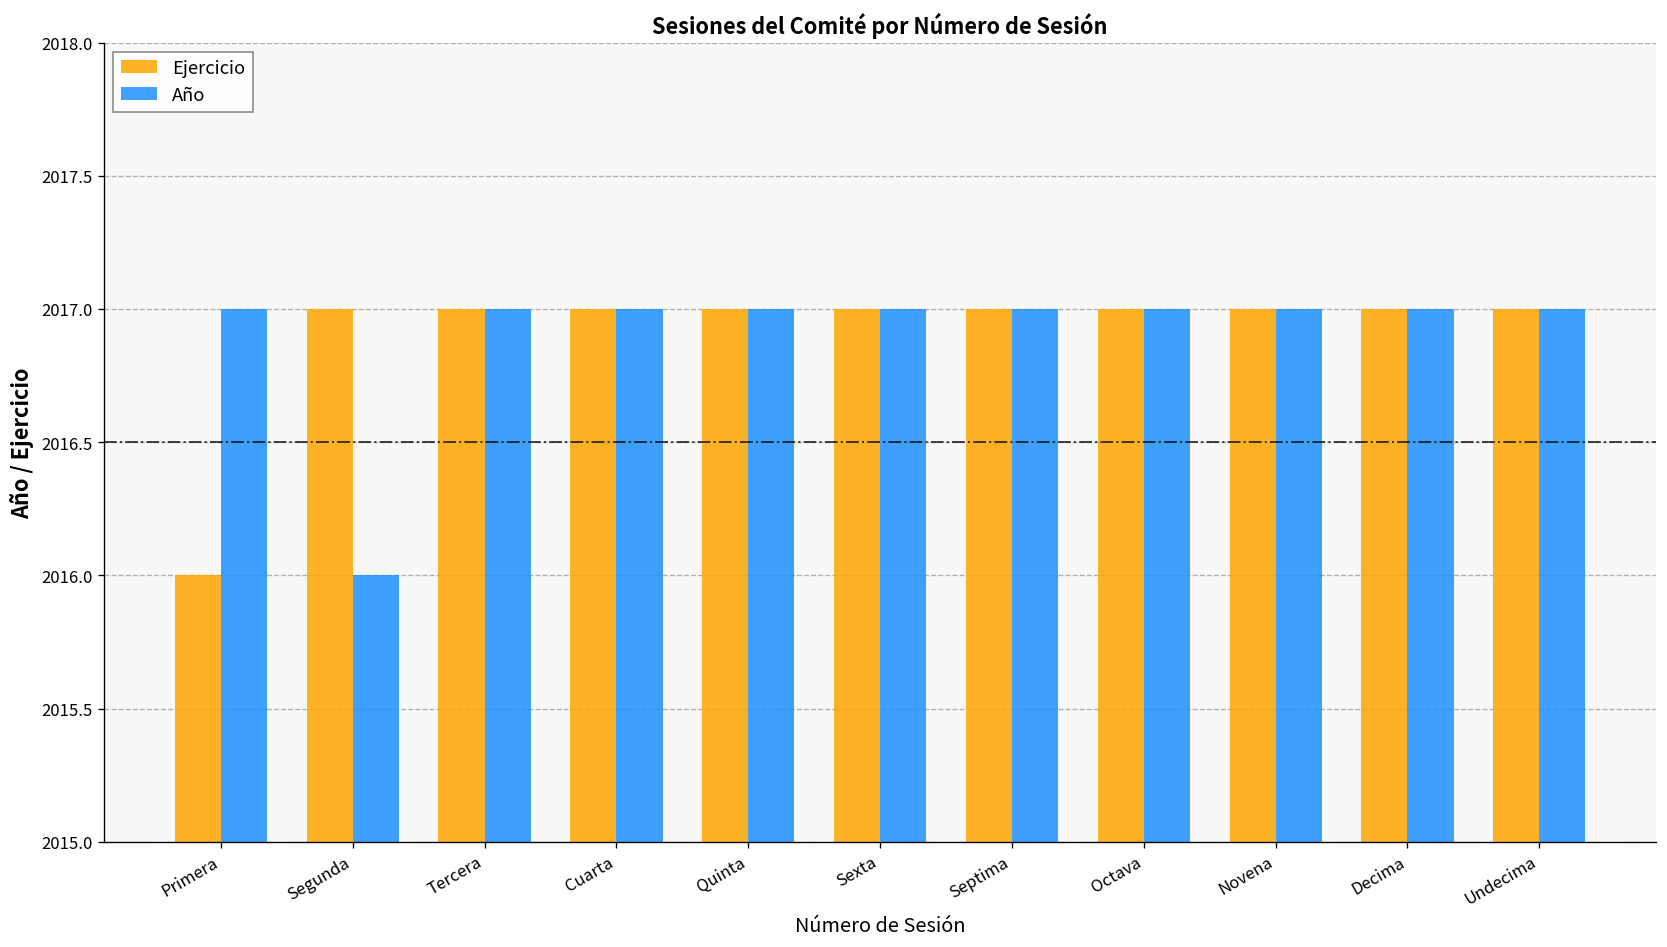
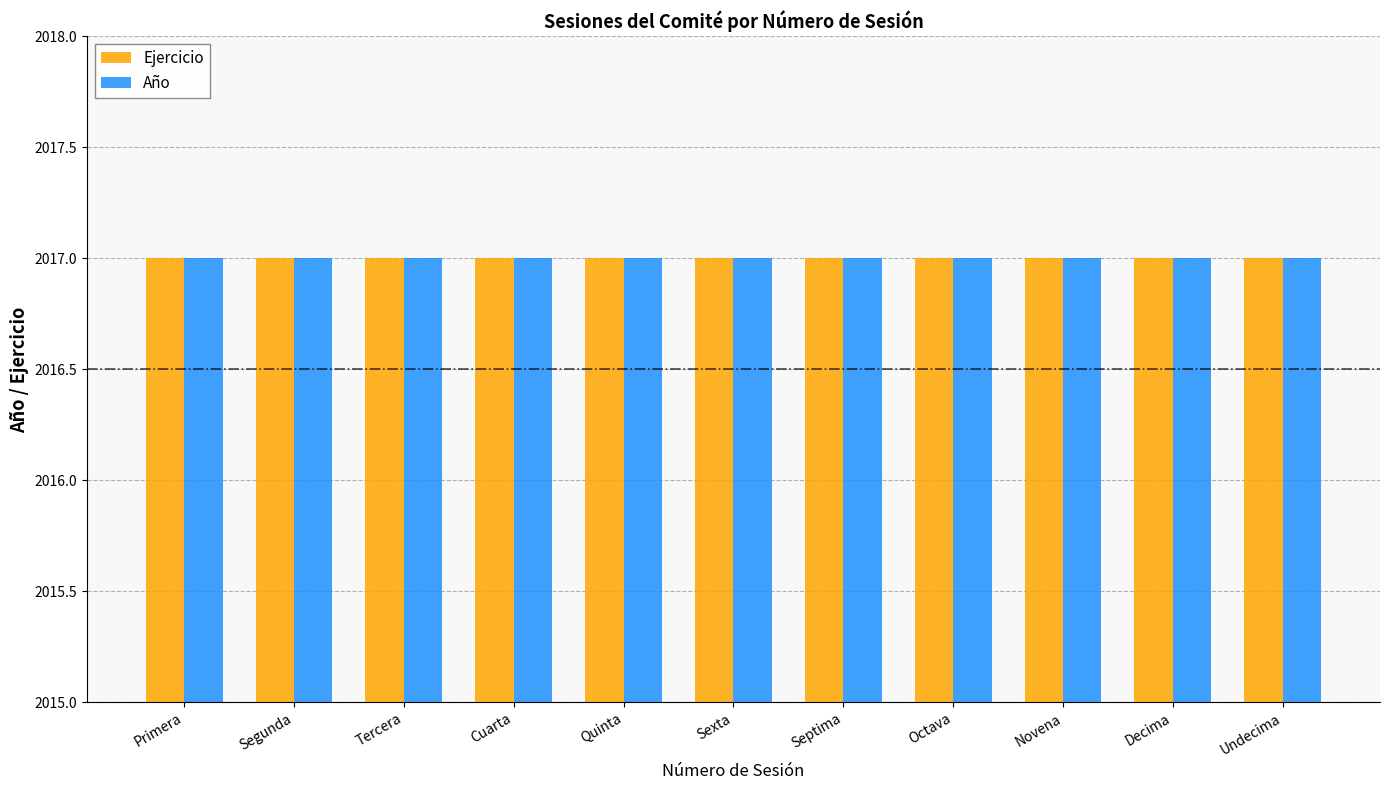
Ejercicio, Primera: 2016 -> 2017
Año, Segunda: 2016 -> 2017
